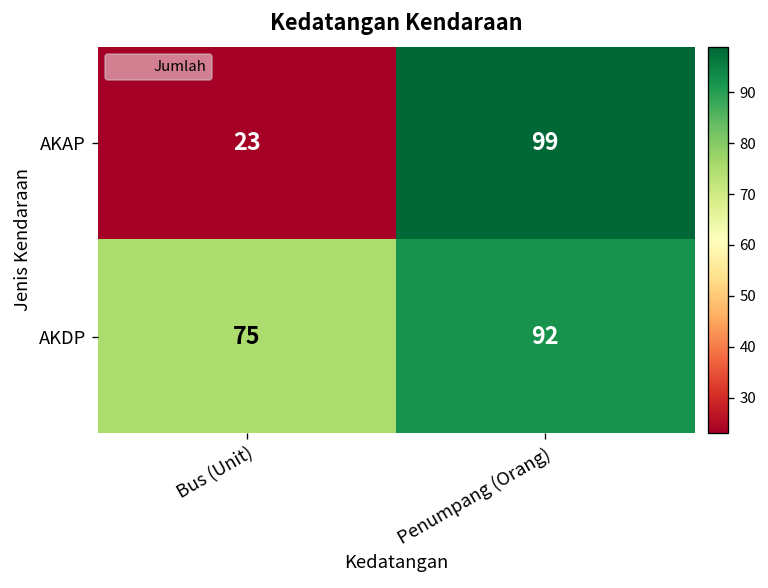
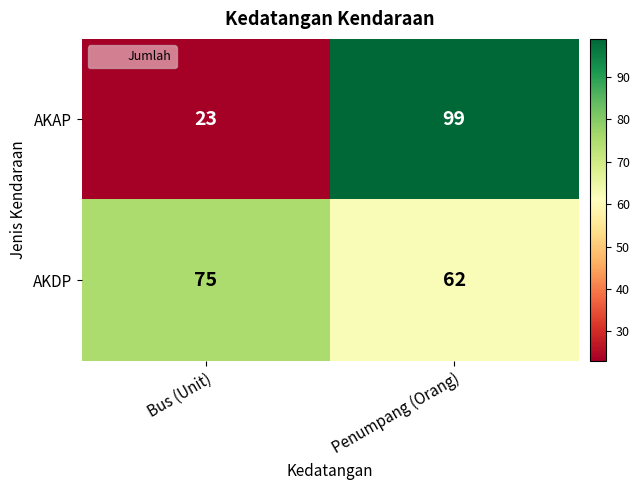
AKDP, Penumpang (Orang): 92 -> 62
